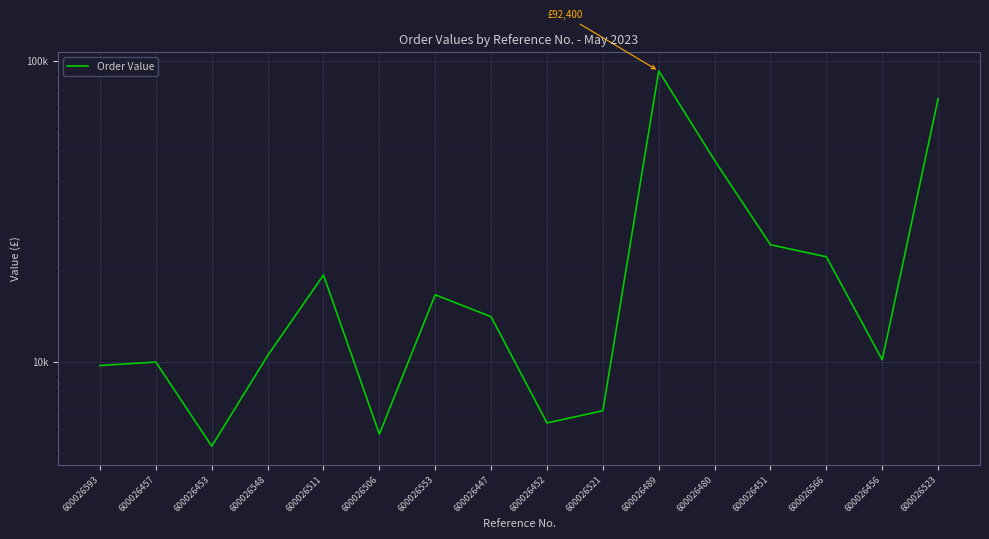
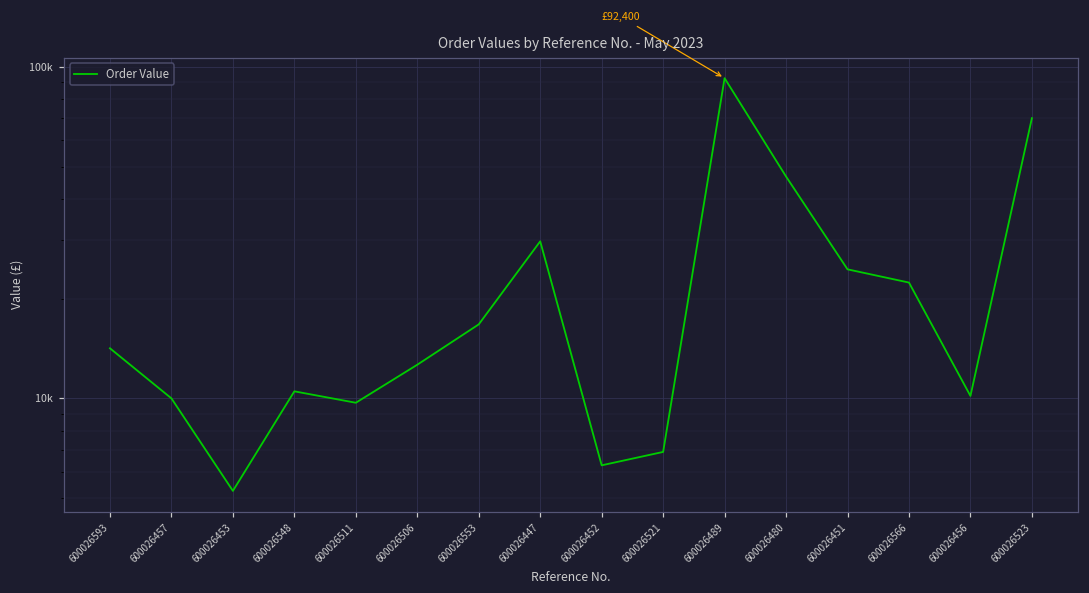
600026593: 9700 -> 14000
600026511: 19000 -> 9700
600026506: 5800 -> 12600
600026447: 14000 -> 30000
600026523: 75000 -> 70000
